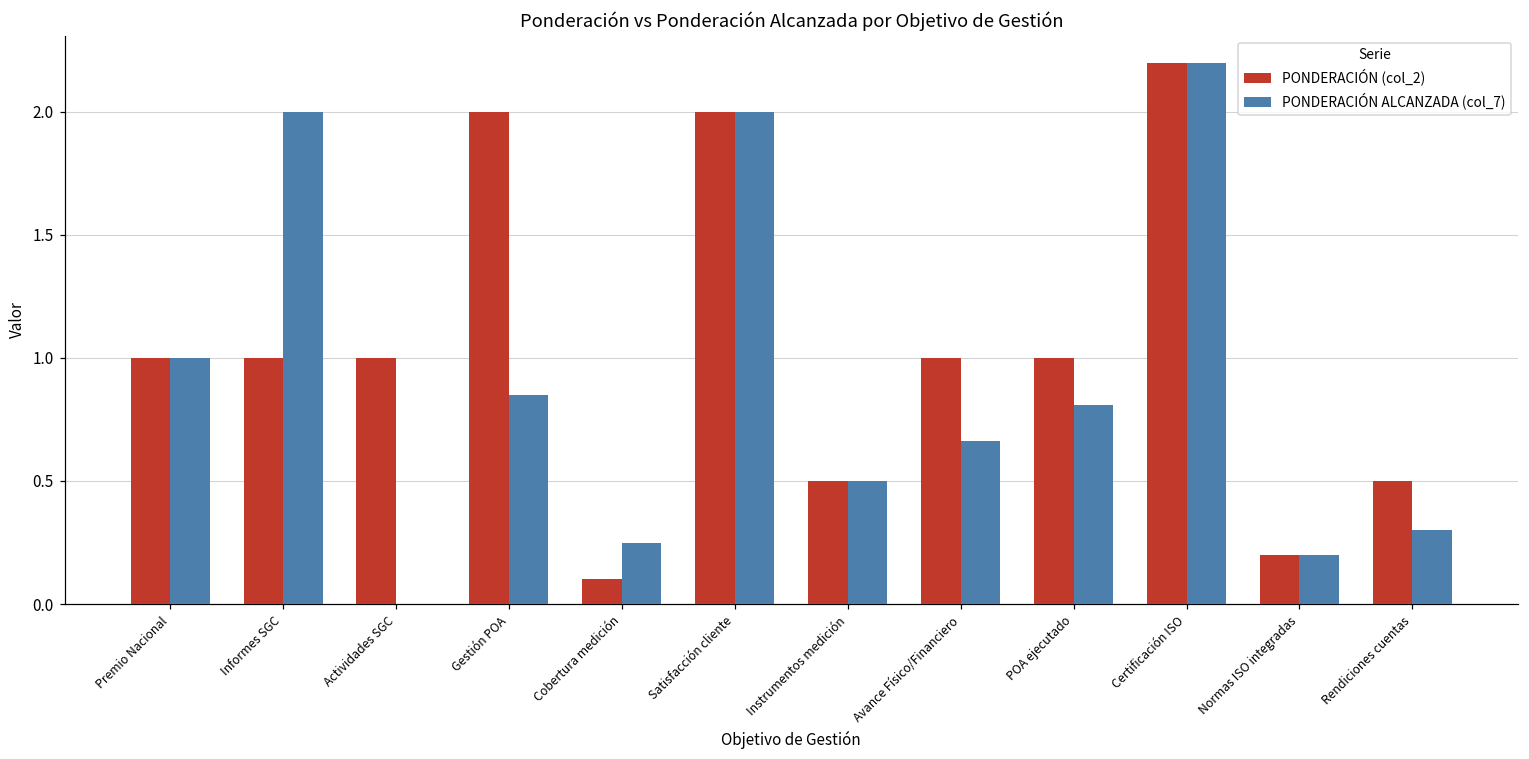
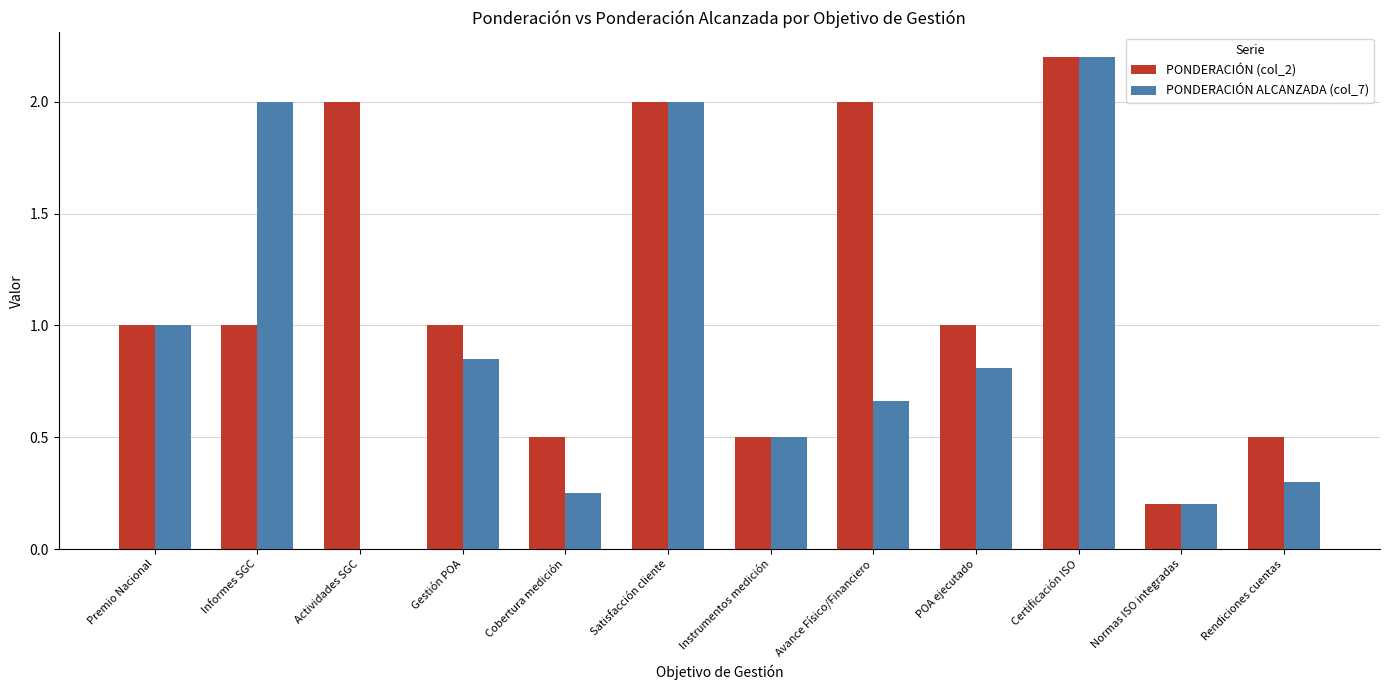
PONDERACIÓN (col_2), Actividades SGC: 1 -> 2
PONDERACIÓN (col_2), Gestión POA: 2 -> 1
PONDERACIÓN (col_2), Cobertura medición: 0.1 -> 0.5
PONDERACIÓN (col_2), Avance Físico/Financiero: 1 -> 2
